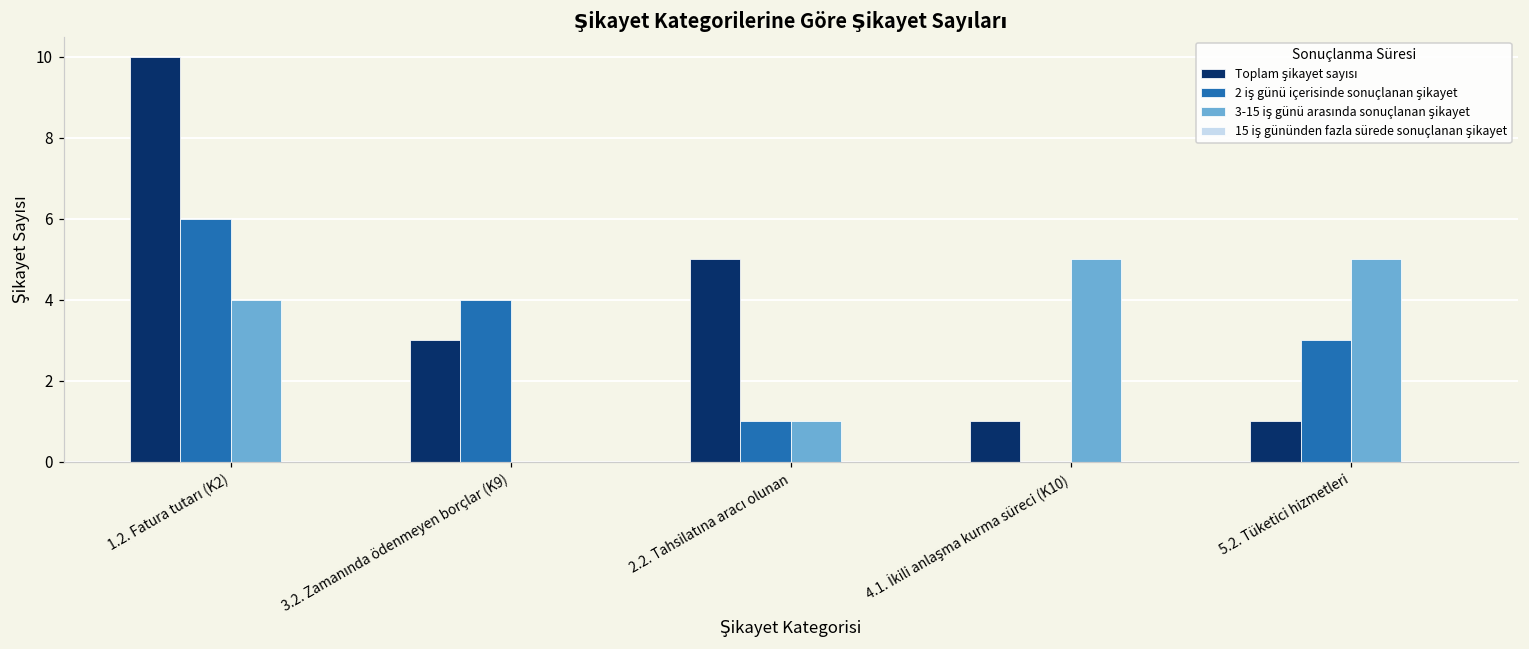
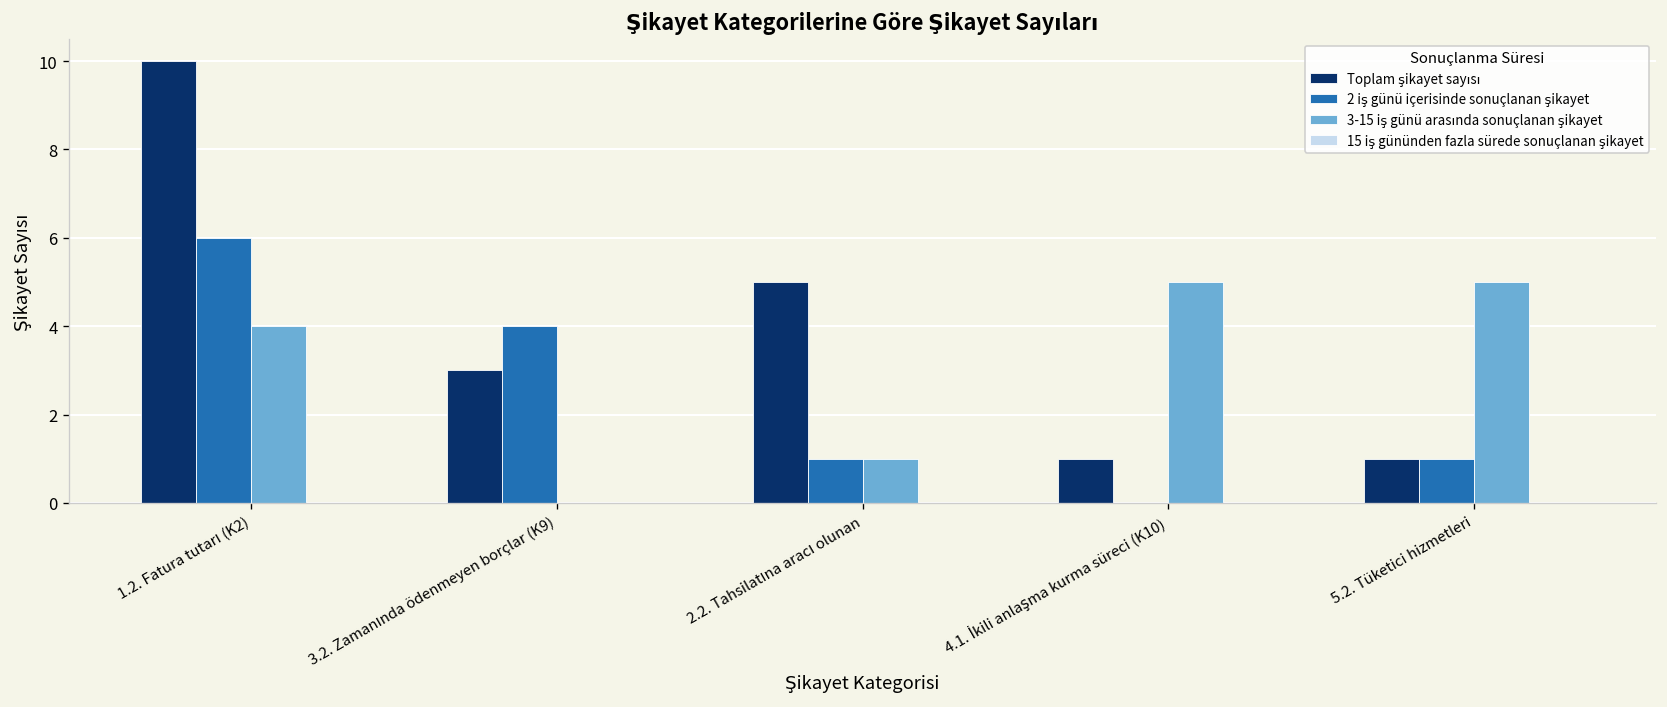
2 iş günü içerisinde sonuçlanan şikayet, 5.2. Tüketici hizmetleri: 3 -> 1
